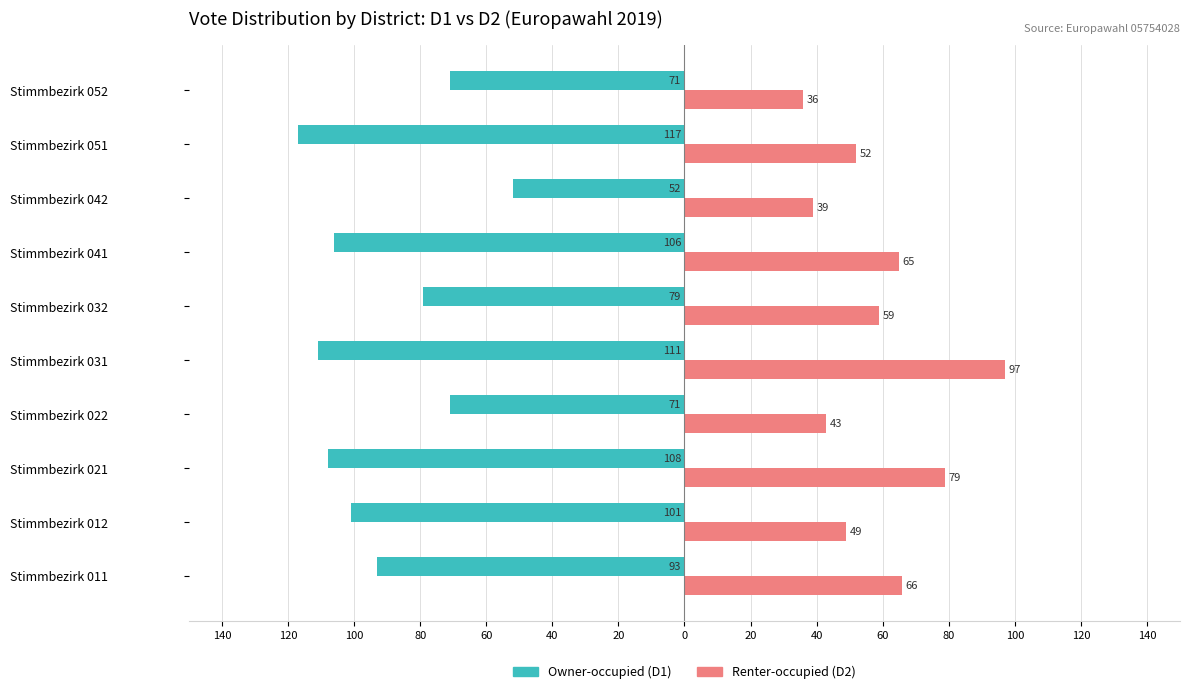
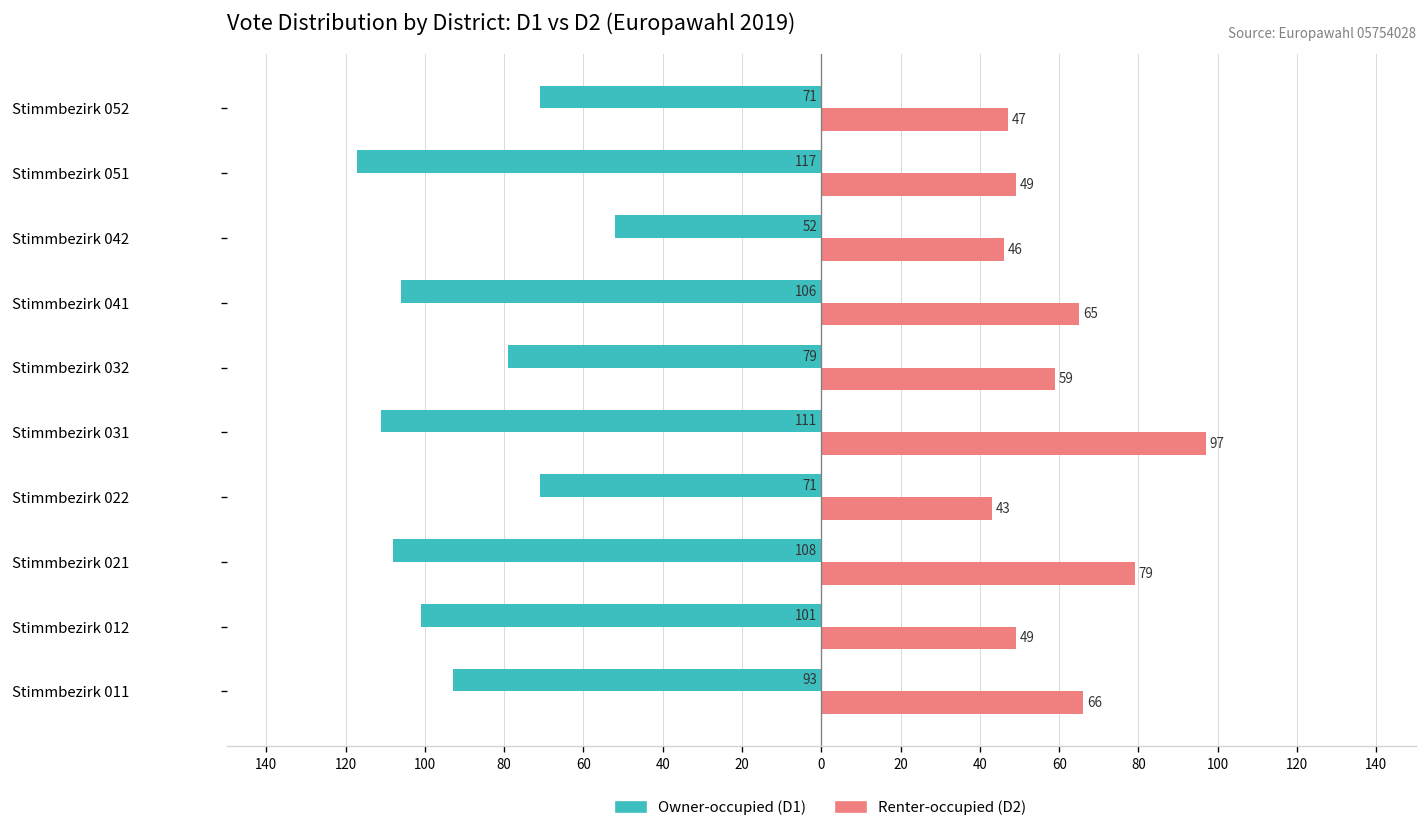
Renter-occupied (D2), Stimmbezirk 052: 36 -> 47
Renter-occupied (D2), Stimmbezirk 051: 52 -> 49
Renter-occupied (D2), Stimmbezirk 042: 39 -> 46
